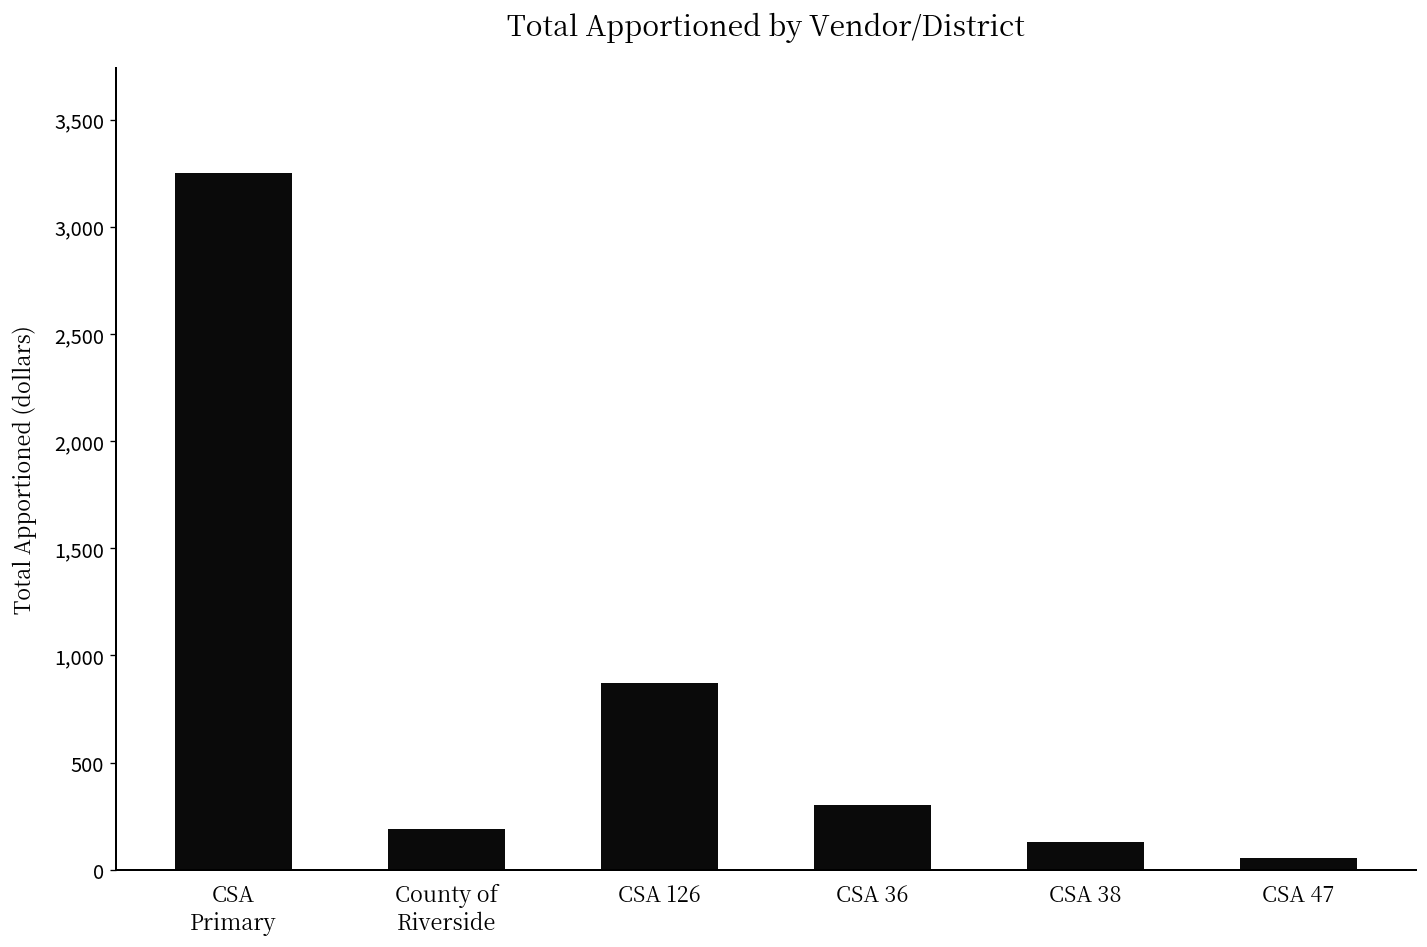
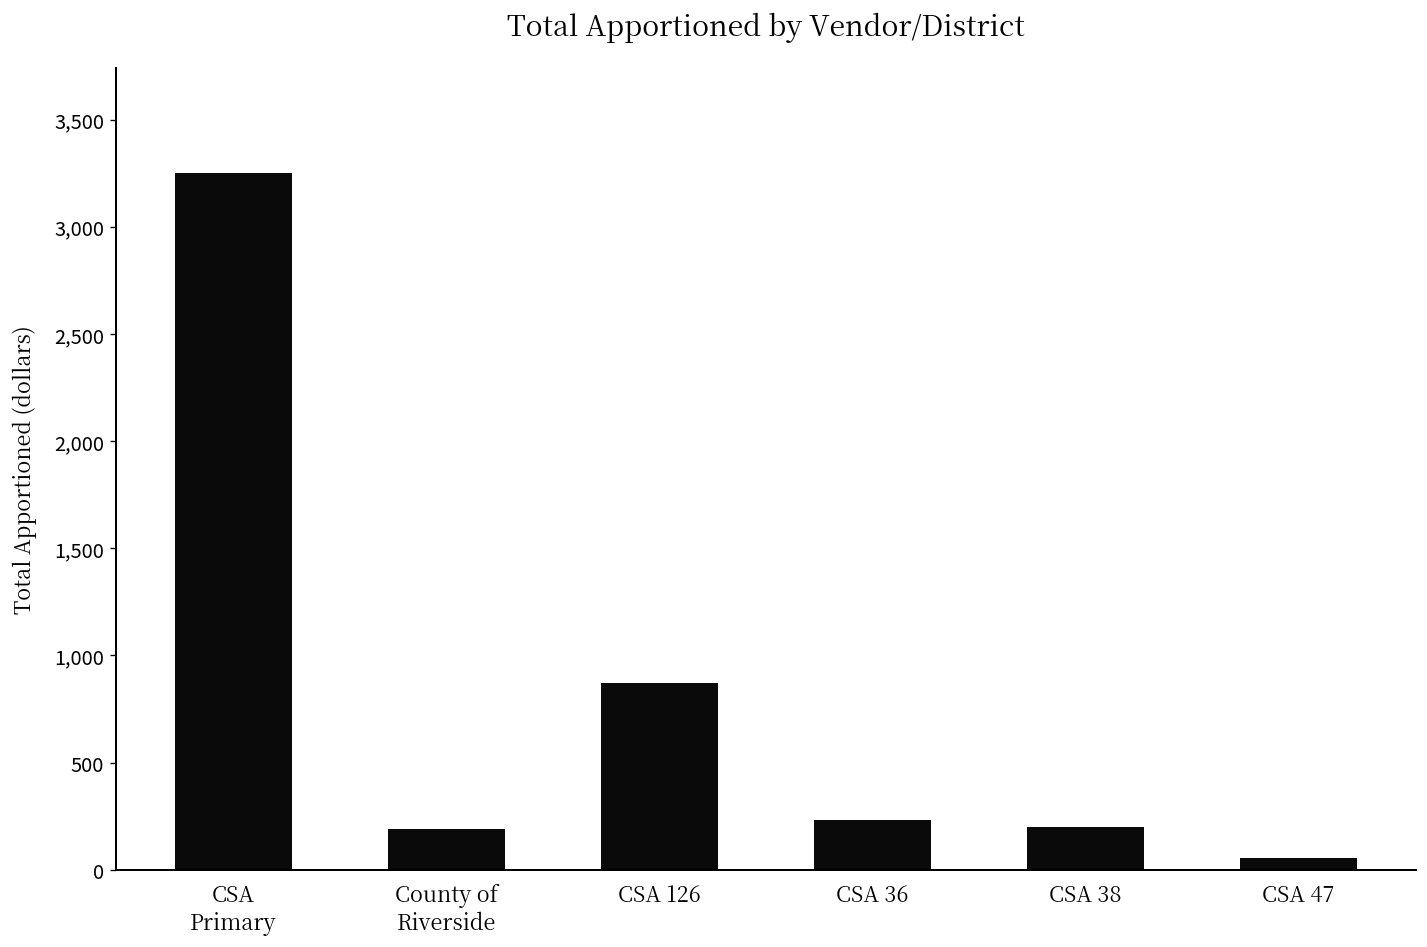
CSA 36: 300 -> 230
CSA 38: 130 -> 200
